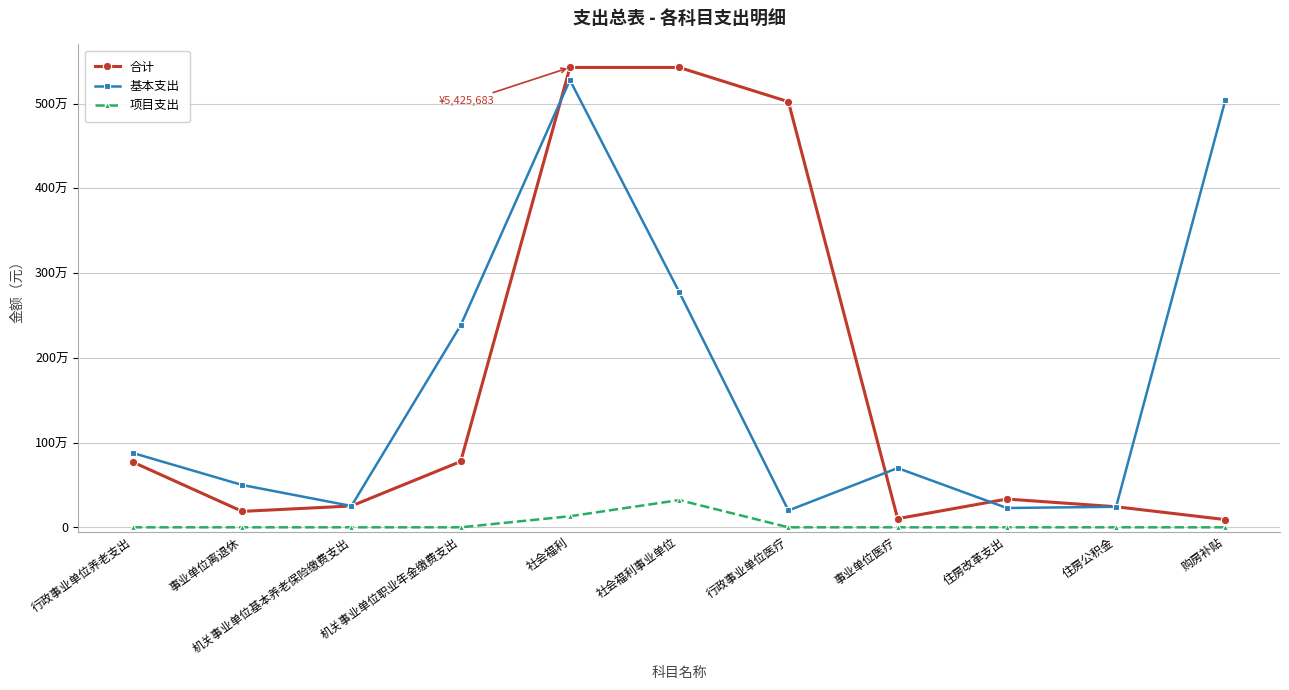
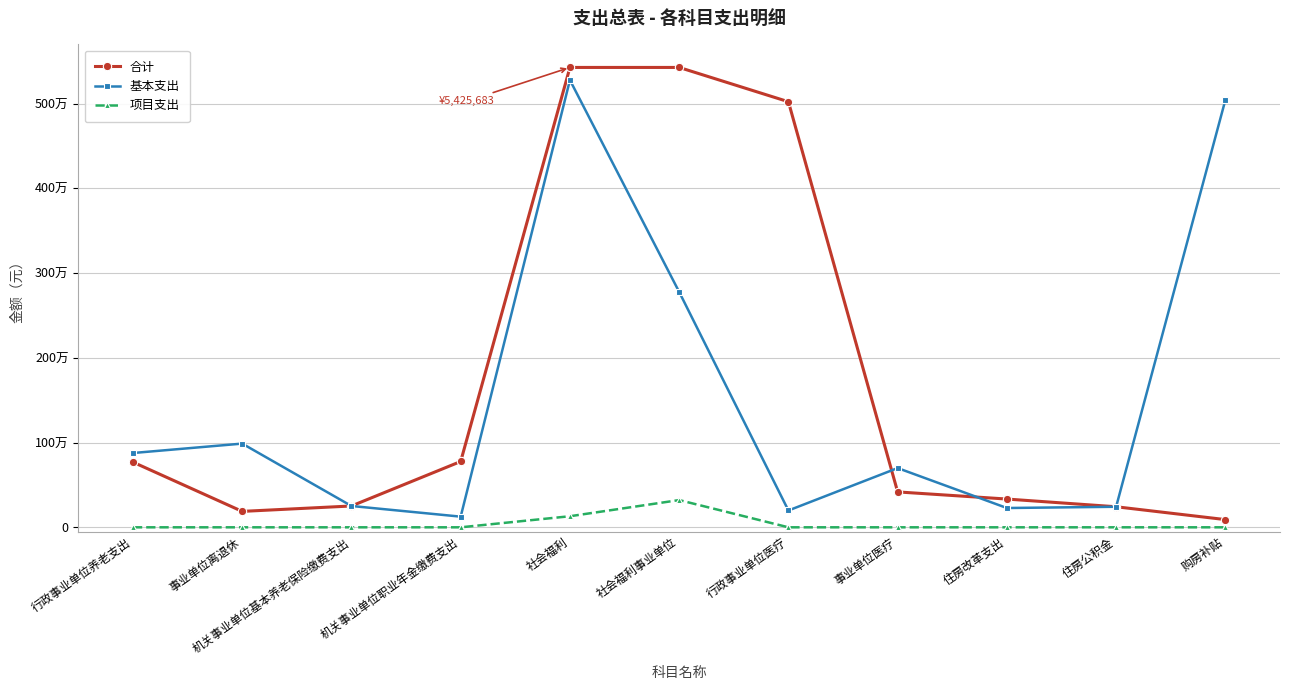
基本支出, 事业单位离退休: 50万 -> 100万
基本支出, 机关事业单位职业年金缴费支出: 240万 -> 10万
合计, 事业单位医疗: 10万 -> 40万
